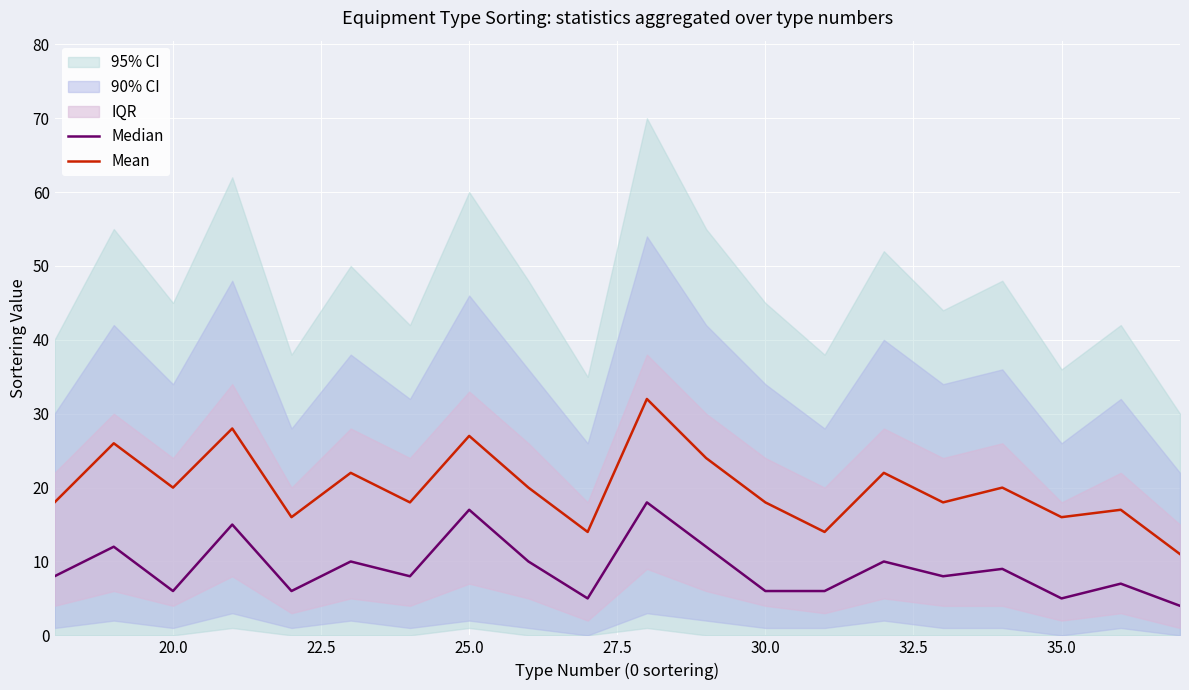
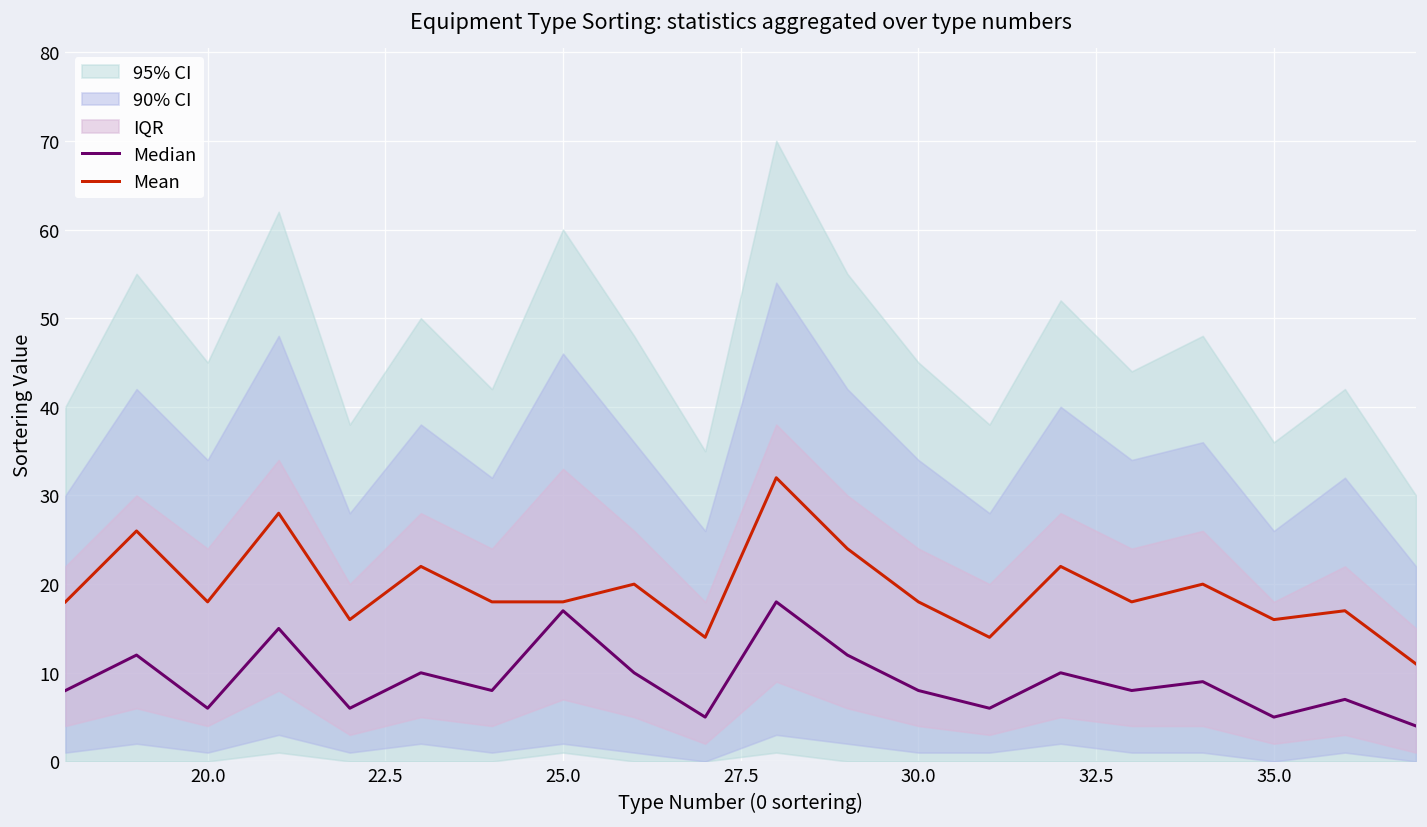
Mean, 20.0: 20 -> 18
Mean, 25.0: 27 -> 18
Median, 30.0: 6 -> 8
